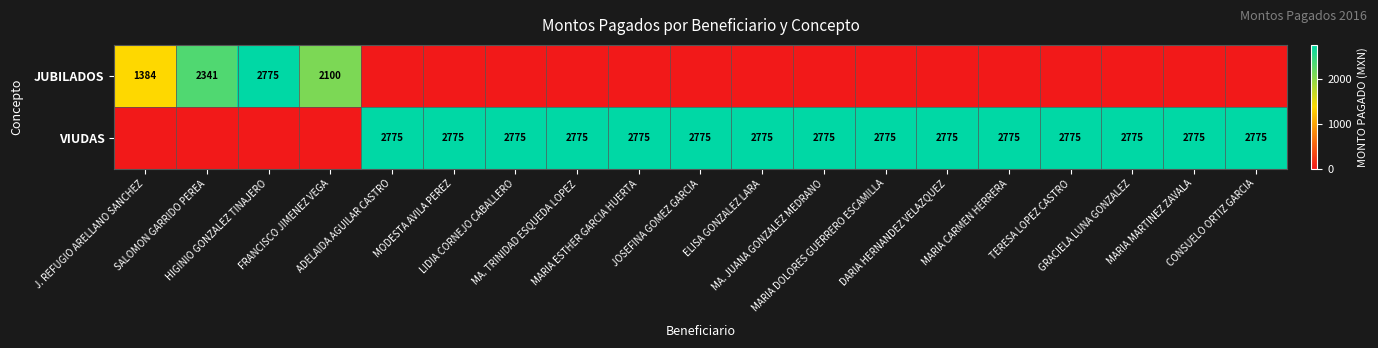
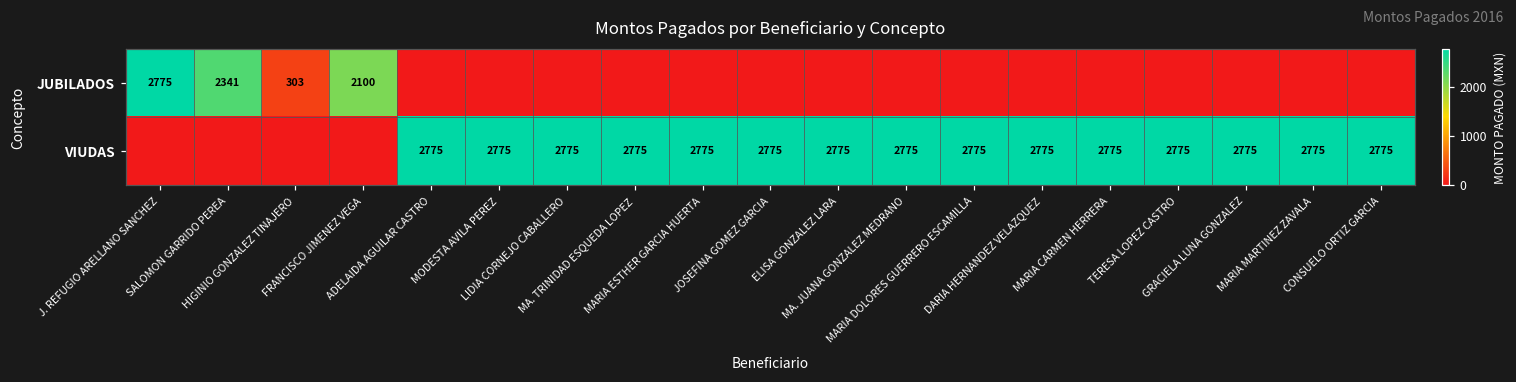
JUBILADOS, J. REFUGIO ARELLANO SANCHEZ: 1384 -> 2775
JUBILADOS, HIGINIO GONZALEZ TINAJERO: 2775 -> 303
